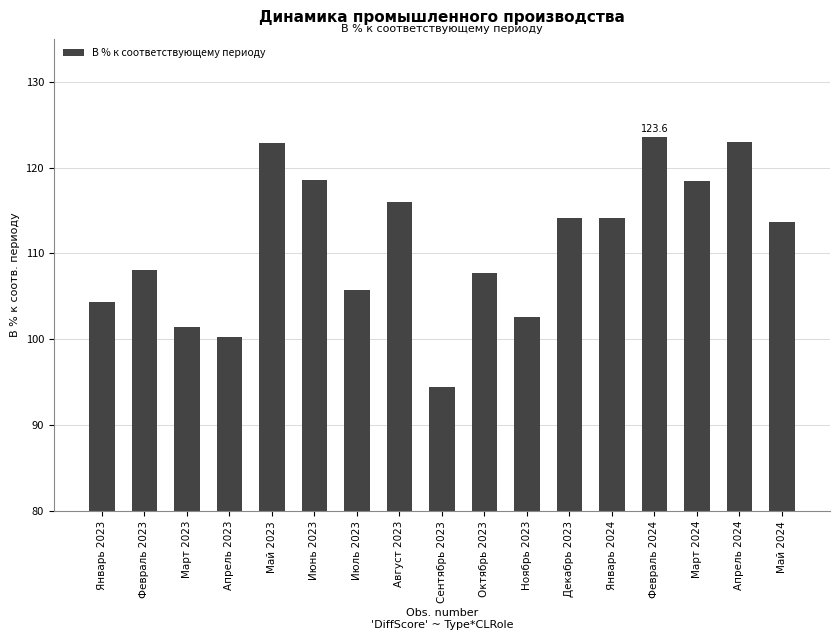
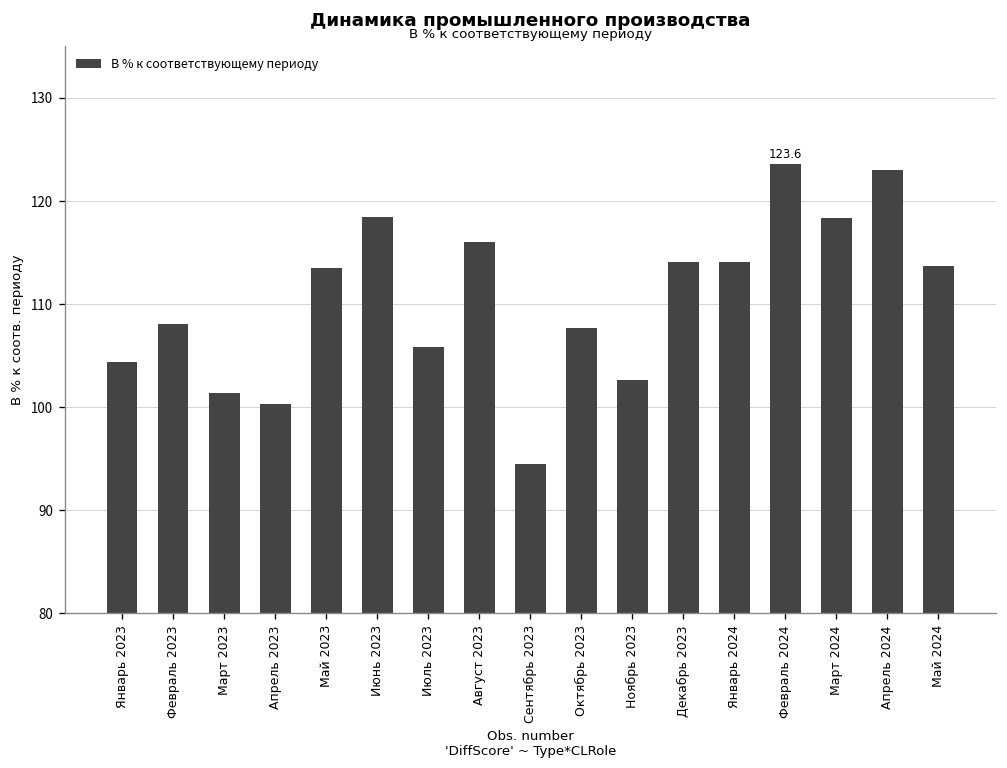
Май 2023: 123 -> 114
